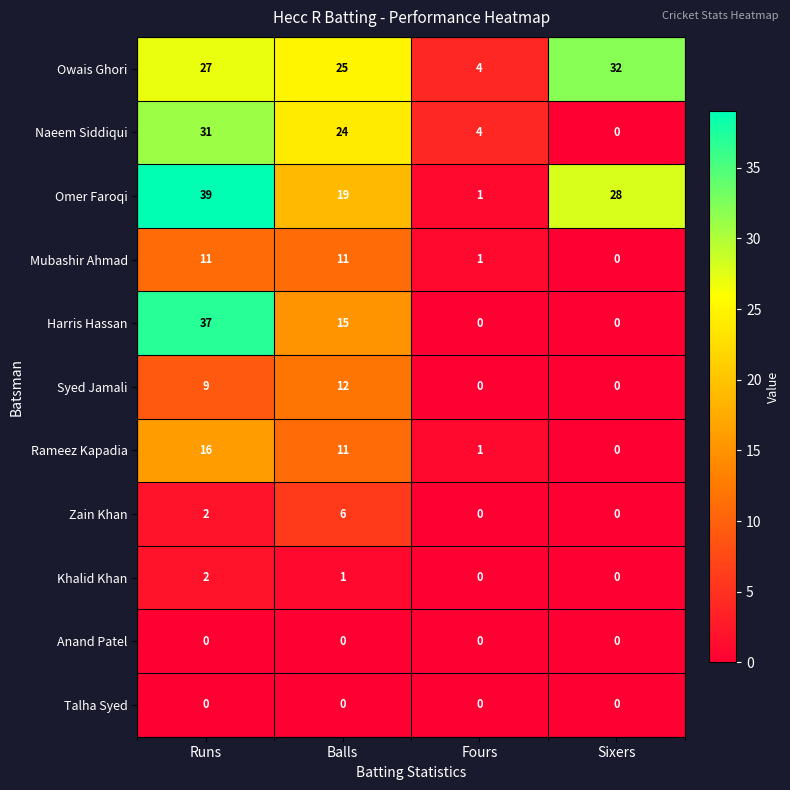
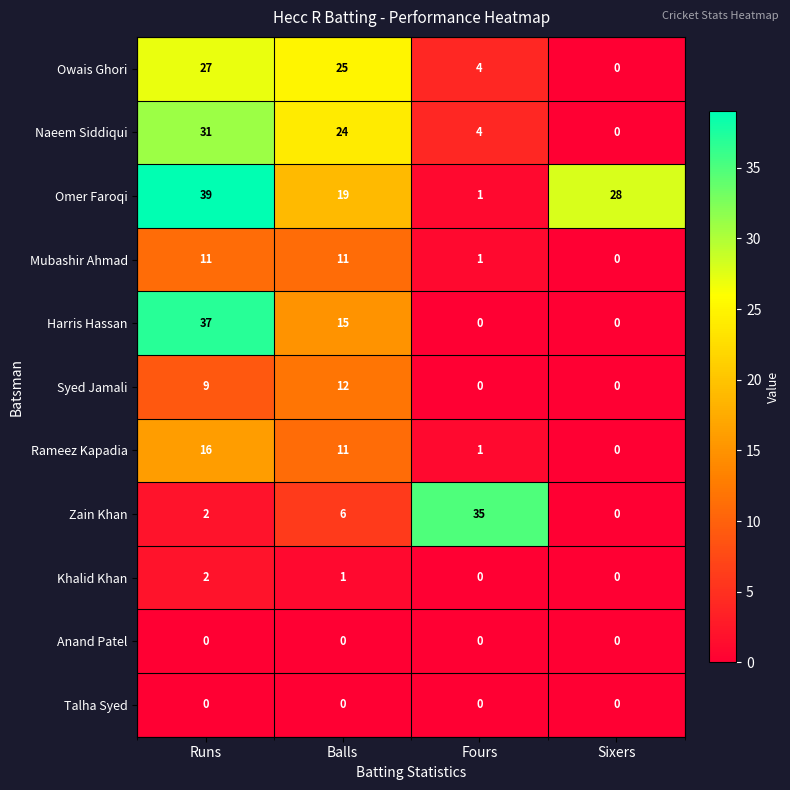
Owais Ghori, Sixers: 32 -> 0
Zain Khan, Fours: 0 -> 35
